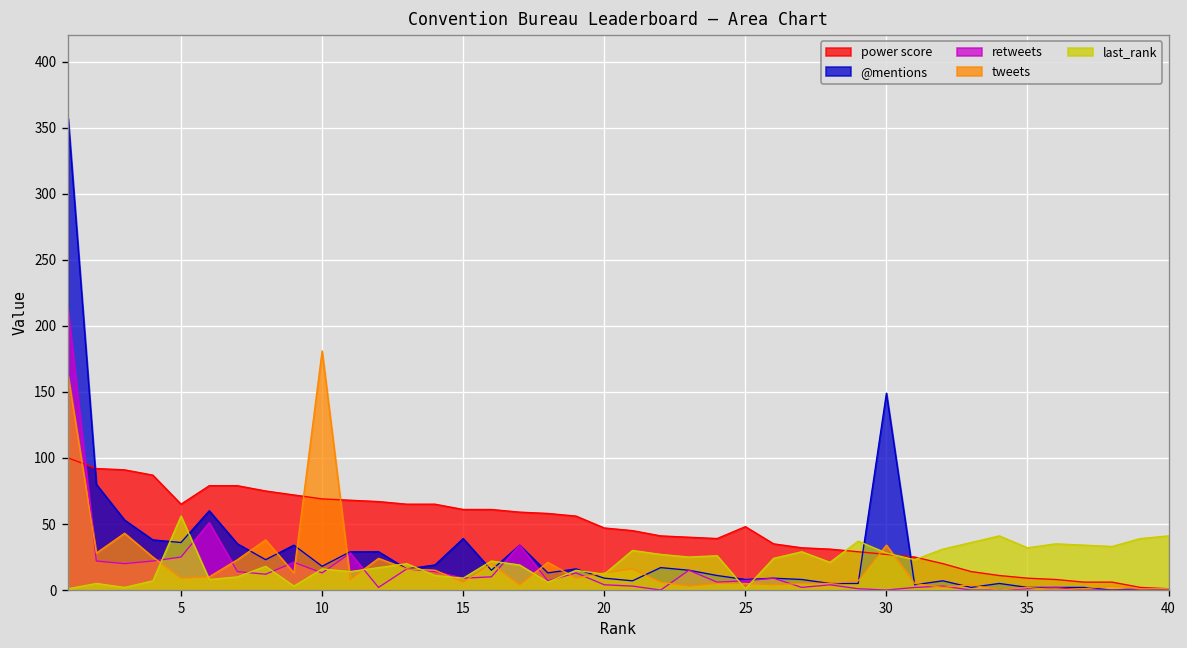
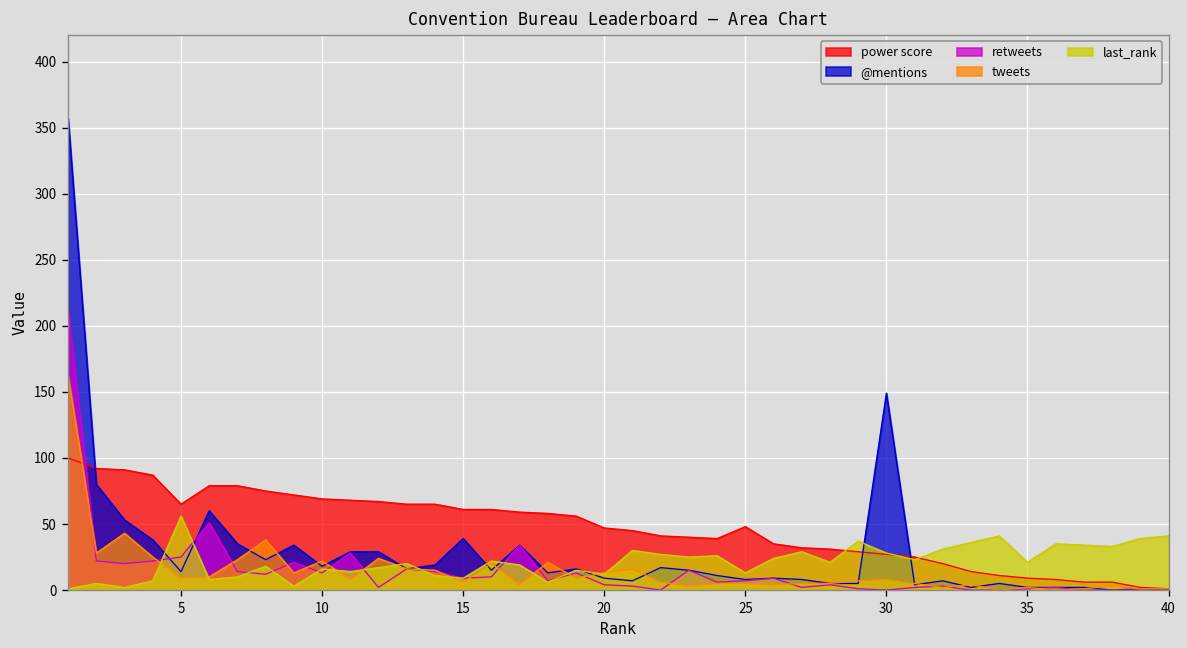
@mentions, 5: 36 -> 14
tweets, 10: 181 -> 22
last_rank, 25: 1 -> 13
tweets, 30: 34 -> 8
last_rank, 35: 32 -> 21
